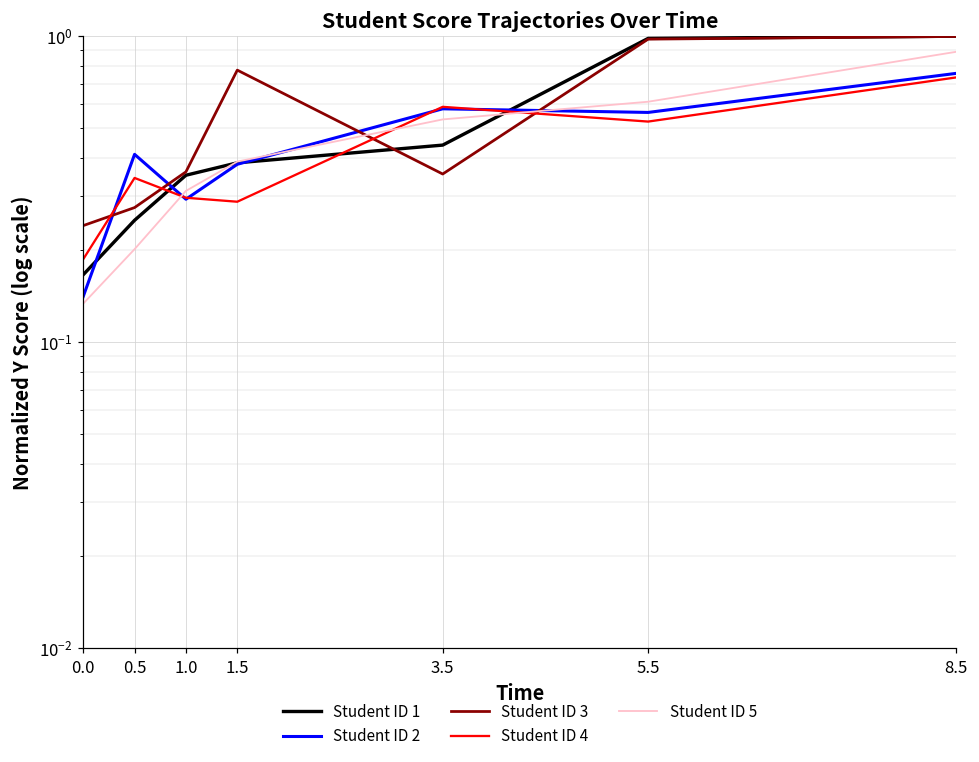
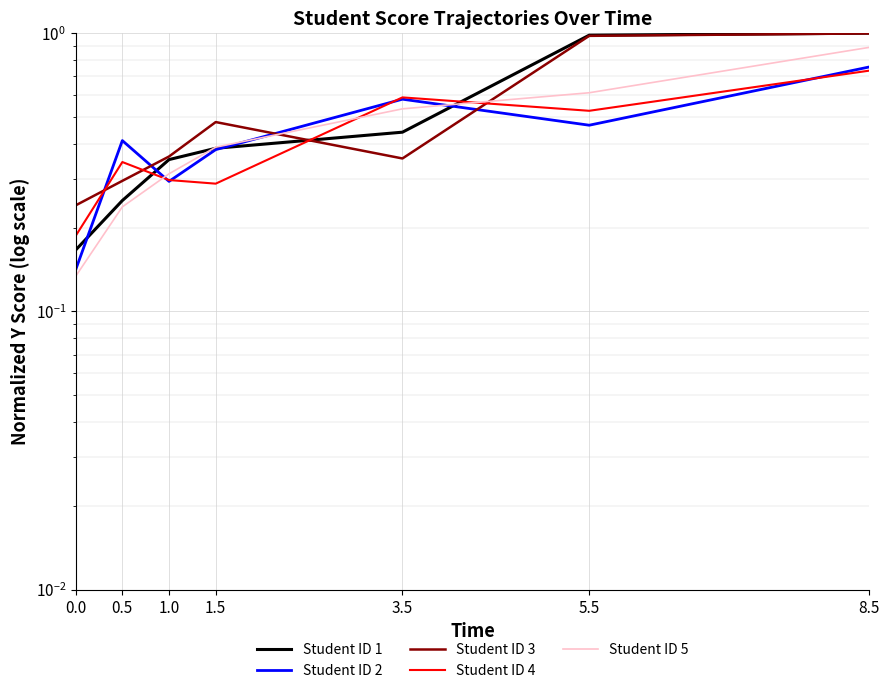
Student ID 3, 0.5: 0.28 -> 0.29
Student ID 5, 0.5: 0.20 -> 0.24
Student ID 3, 1.5: 0.77 -> 0.48
Student ID 2, 5.5: 0.56 -> 0.47
